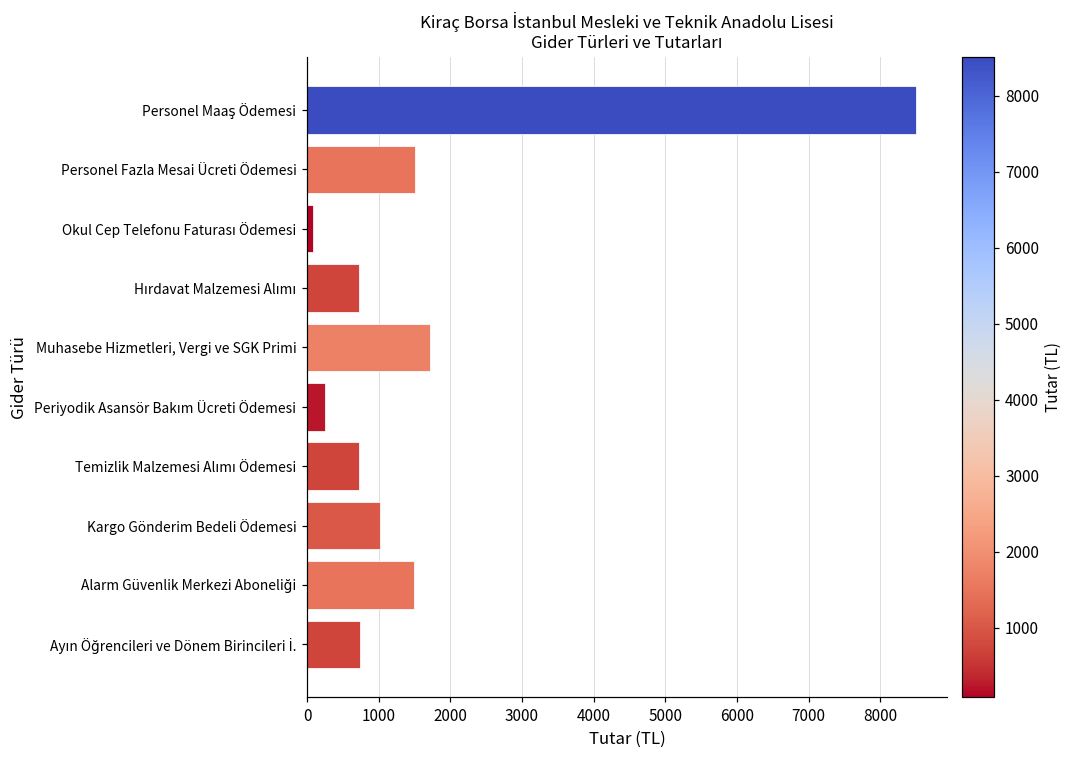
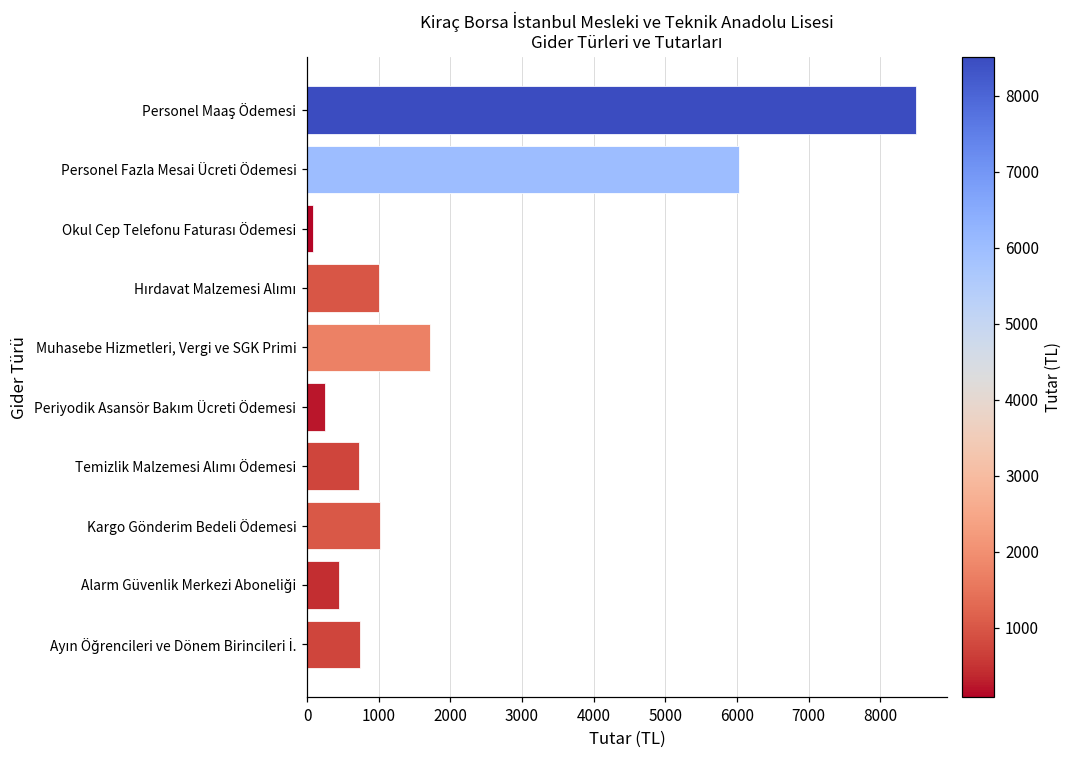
Personel Fazla Mesai Ücreti Ödemesi: 1500 -> 6000
Hırdavat Malzemesi Alımı: 700 -> 1000
Alarm Güvenlik Merkezi Aboneliği: 1500 -> 400
